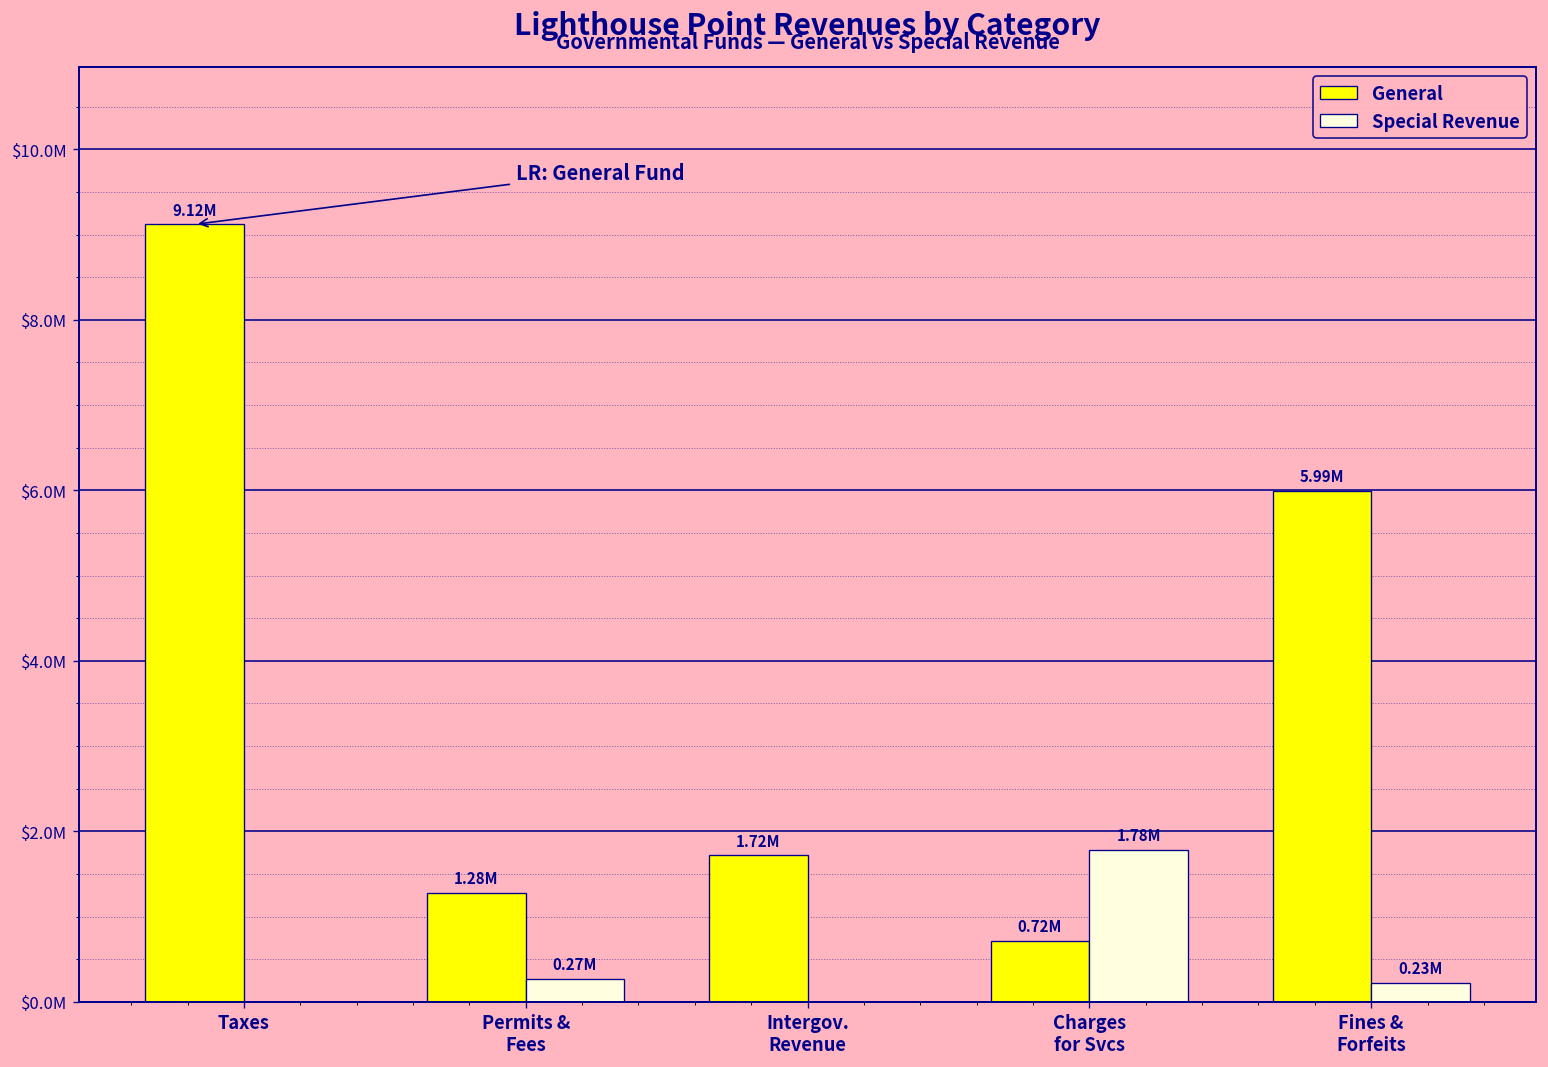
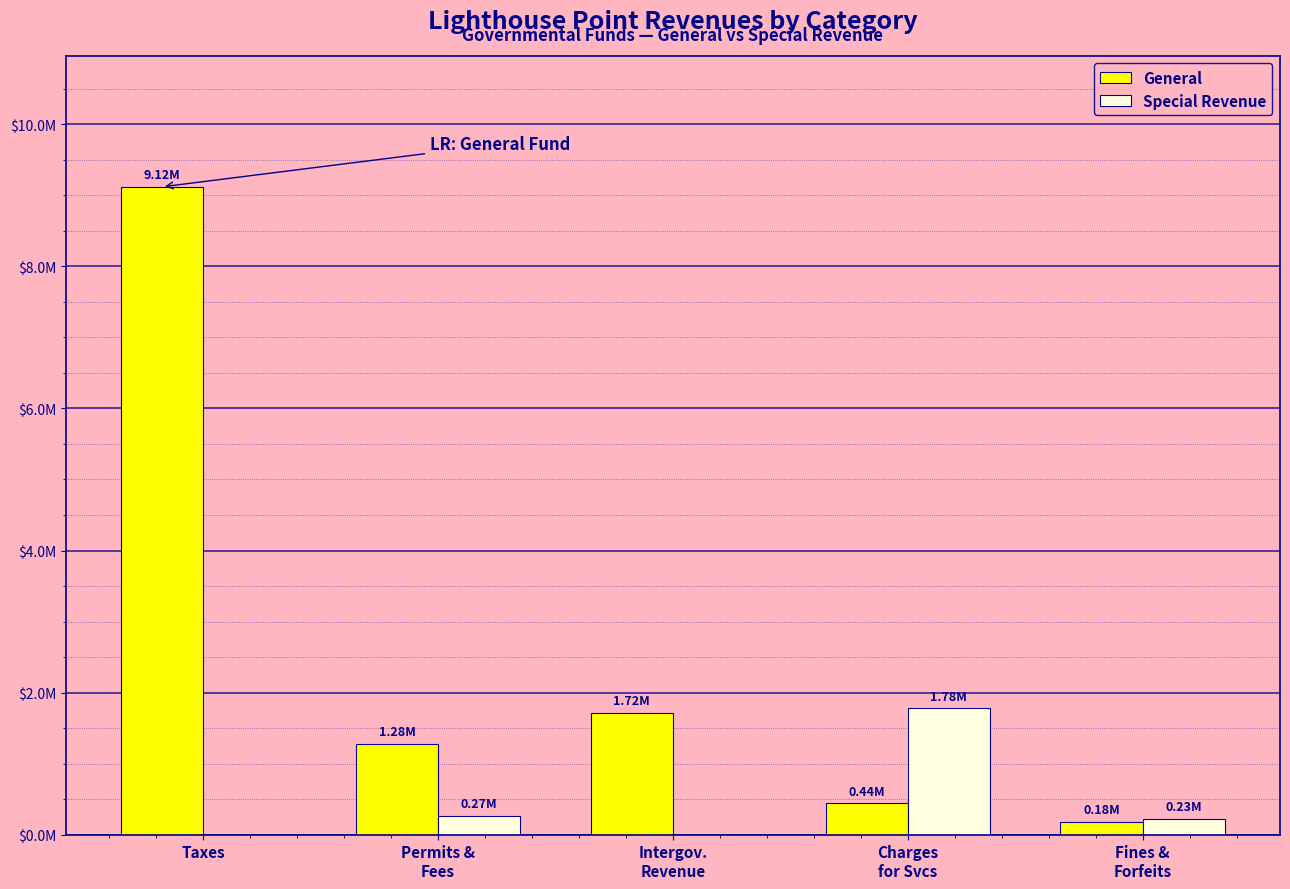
General, Charges for Svcs: 0.72M -> 0.44M
General, Fines & Forfeits: 5.99M -> 0.18M
